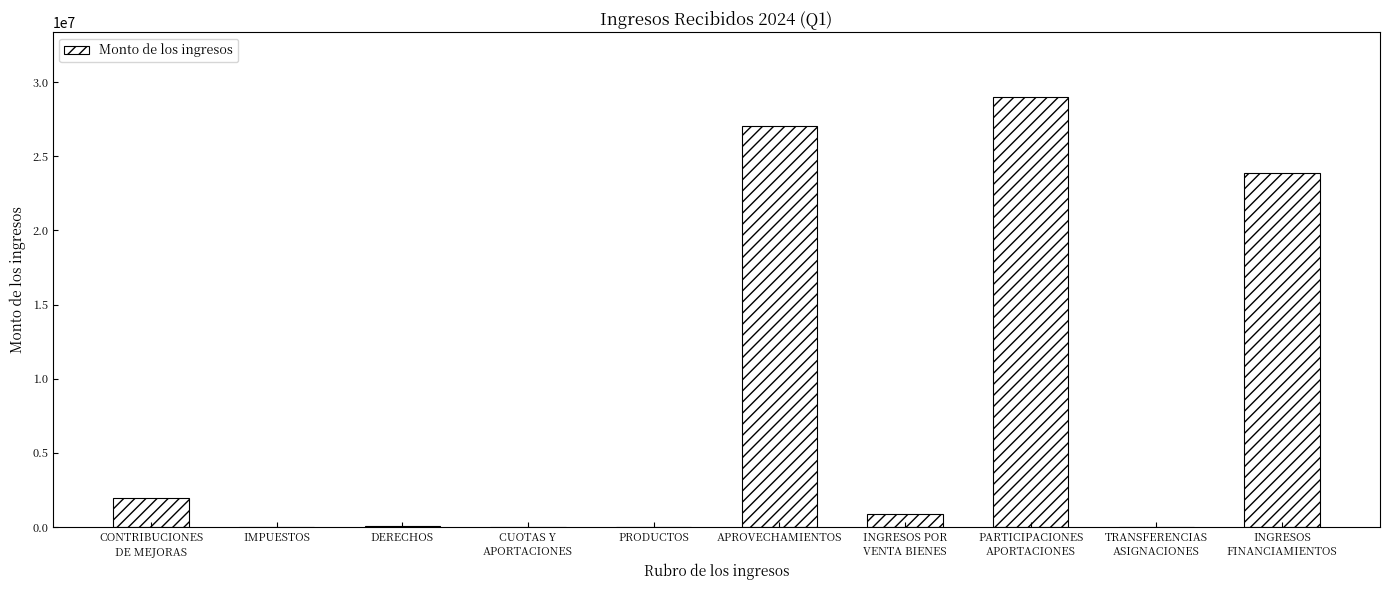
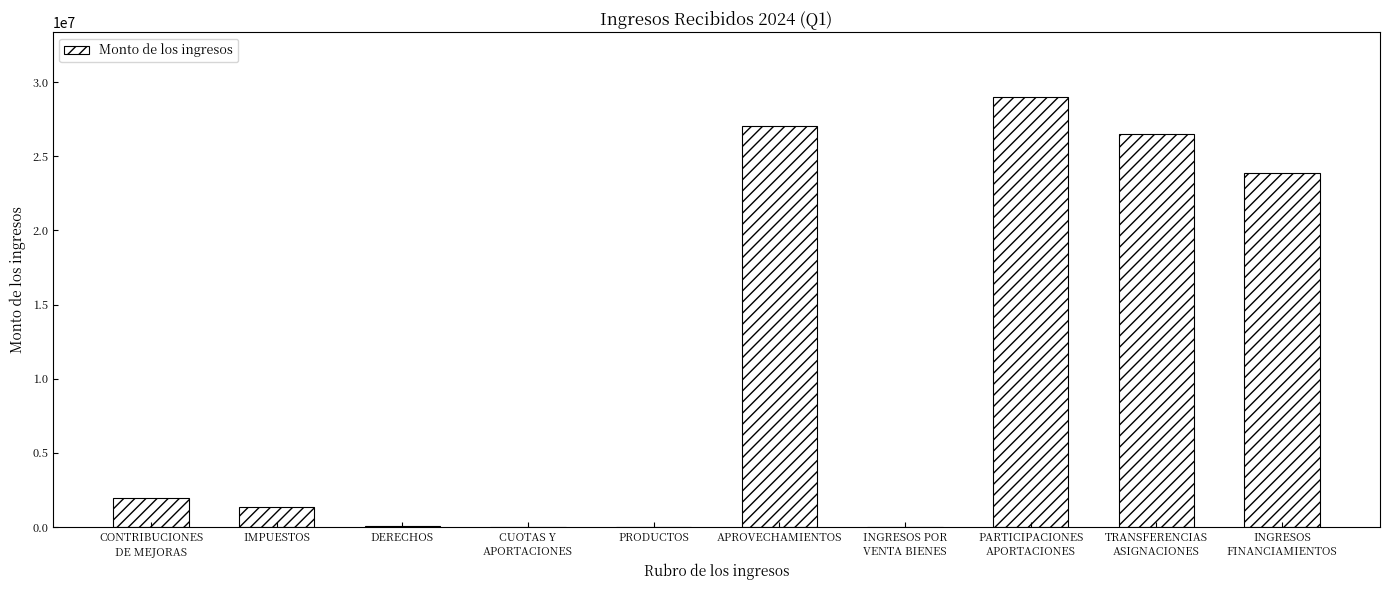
IMPUESTOS: 0 -> 1400000
INGRESOS POR VENTA BIENES: 900000 -> 0
TRANSFERENCIAS ASIGNACIONES: 0 -> 26500000
